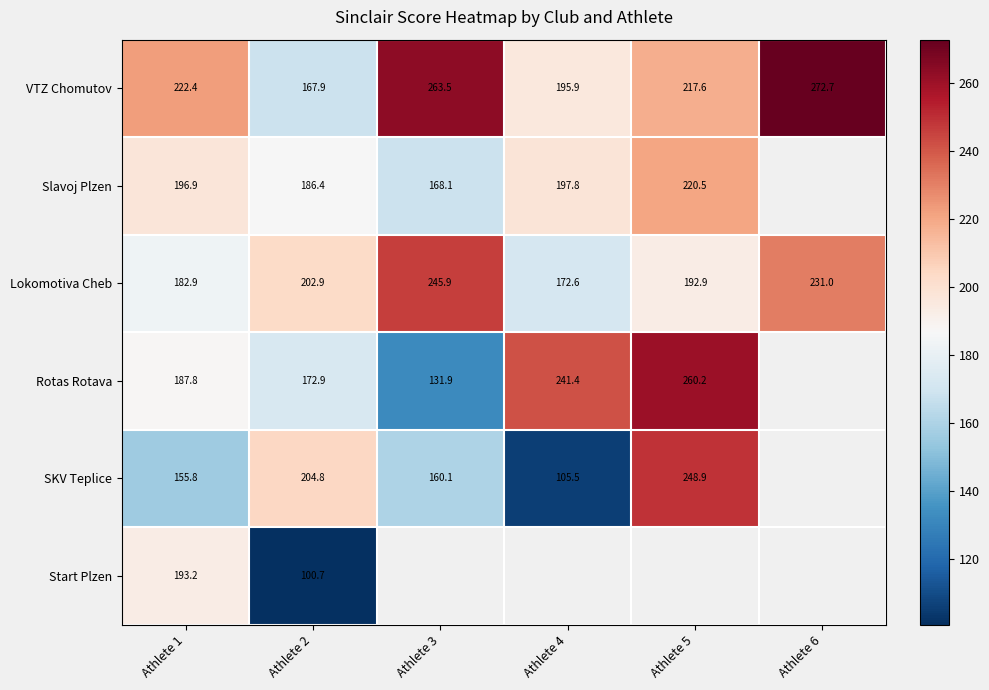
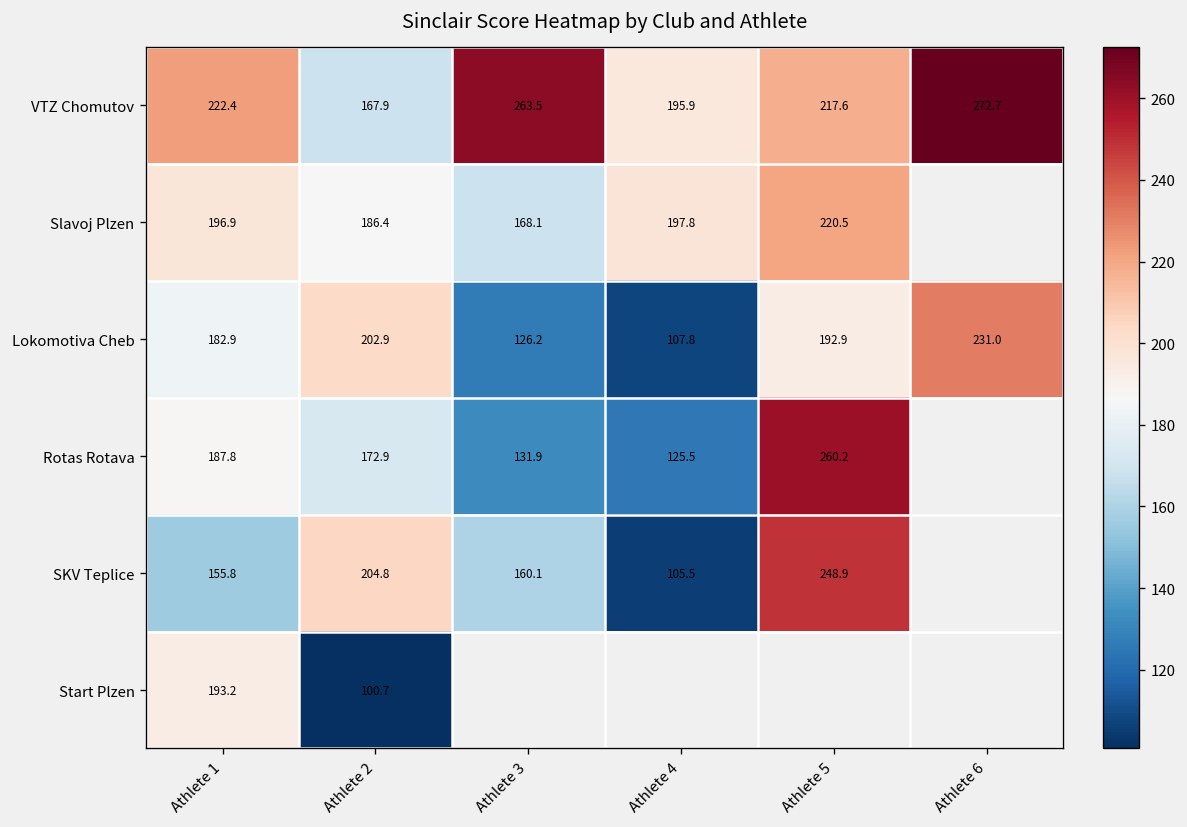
Lokomotiva Cheb, Athlete 3: 245.9 -> 126.2
Lokomotiva Cheb, Athlete 4: 172.6 -> 107.8
Rotas Rotava, Athlete 4: 241.4 -> 125.5
